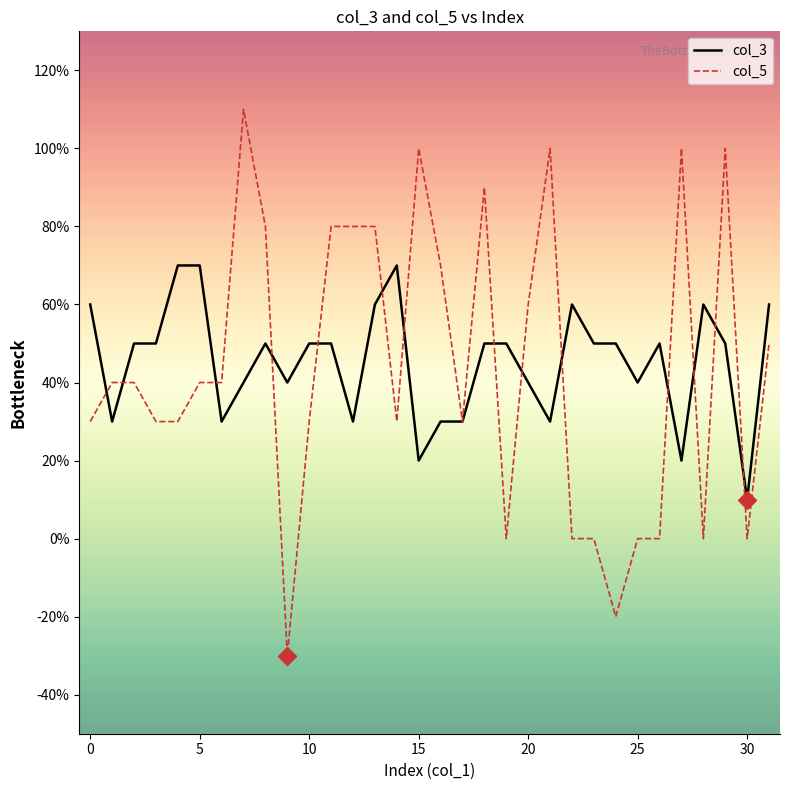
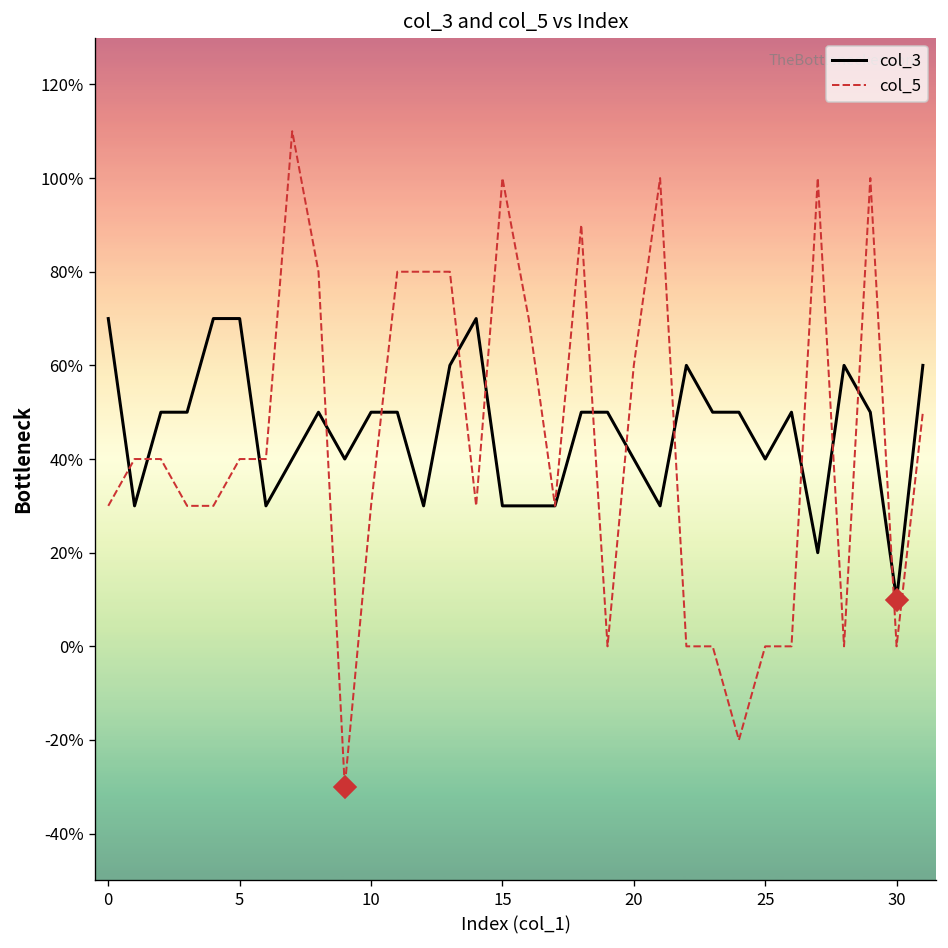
col_3, 0: 60% -> 70%
col_3, 15: 20% -> 30%
